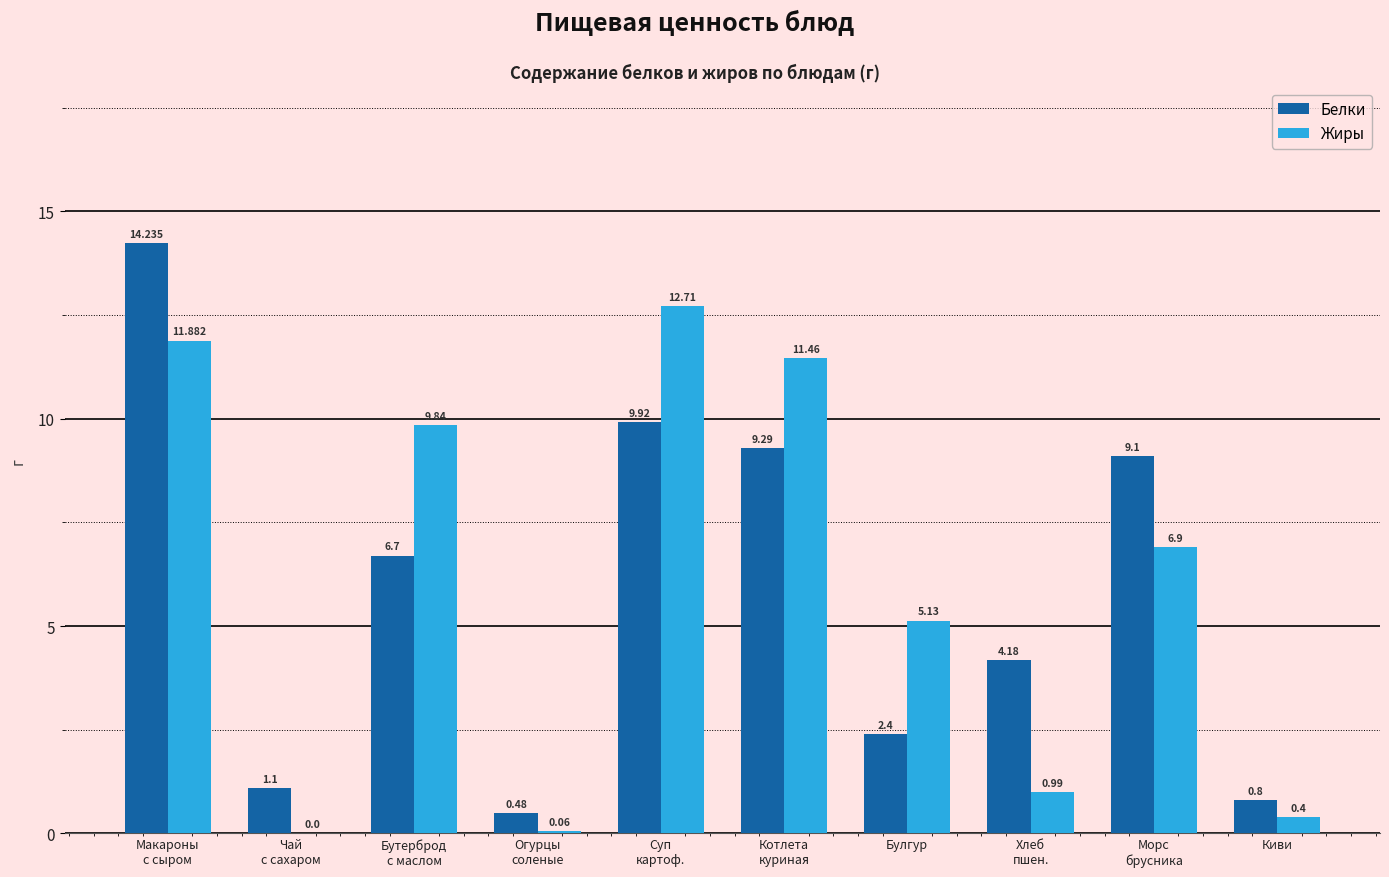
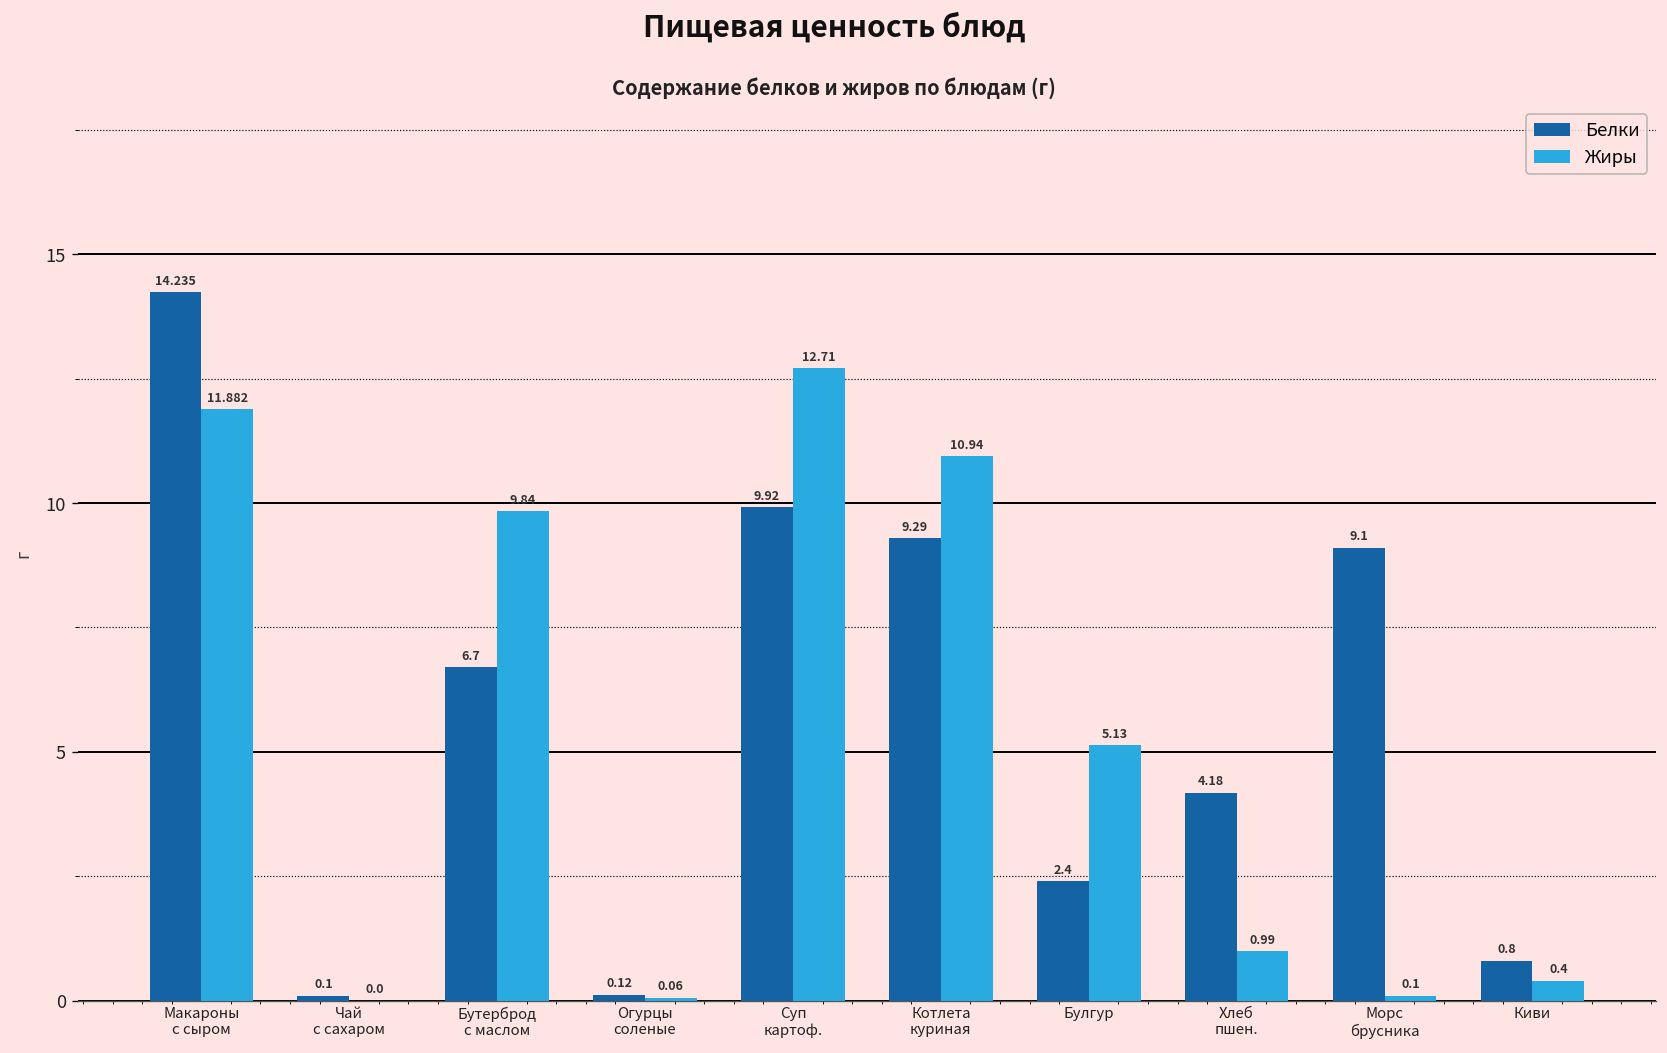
Белки, Чай с сахаром: 1.1 -> 0.1
Белки, Огурцы соленые: 0.48 -> 0.12
Жиры, Котлета куриная: 11.46 -> 10.94
Жиры, Морс брусника: 6.9 -> 0.1
